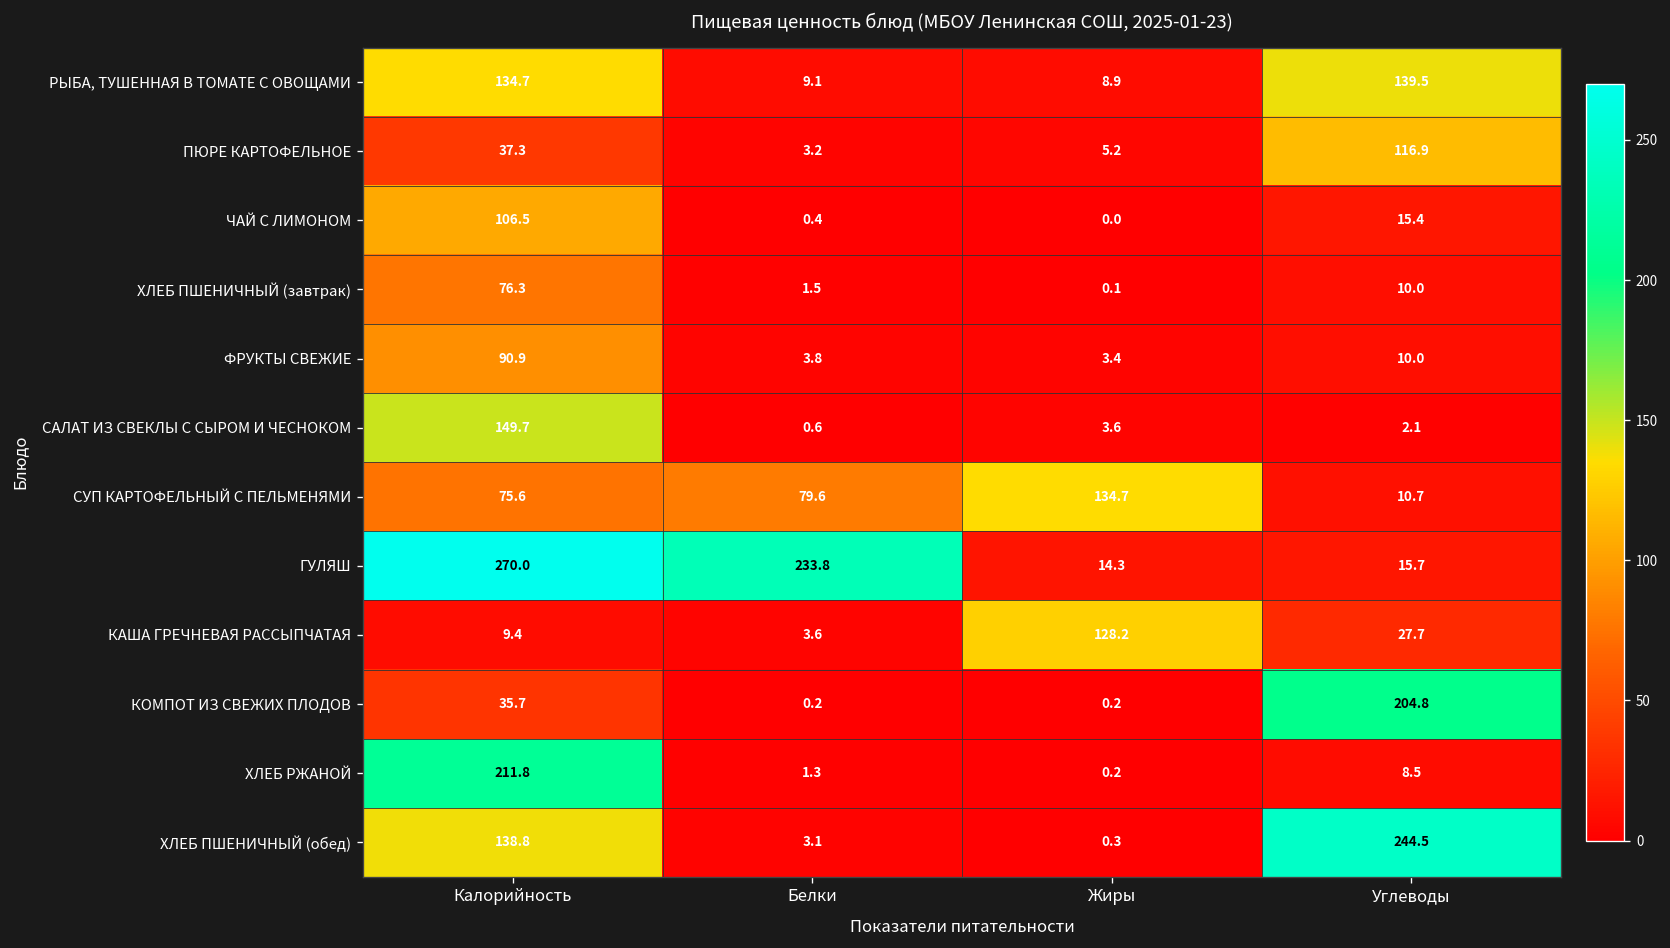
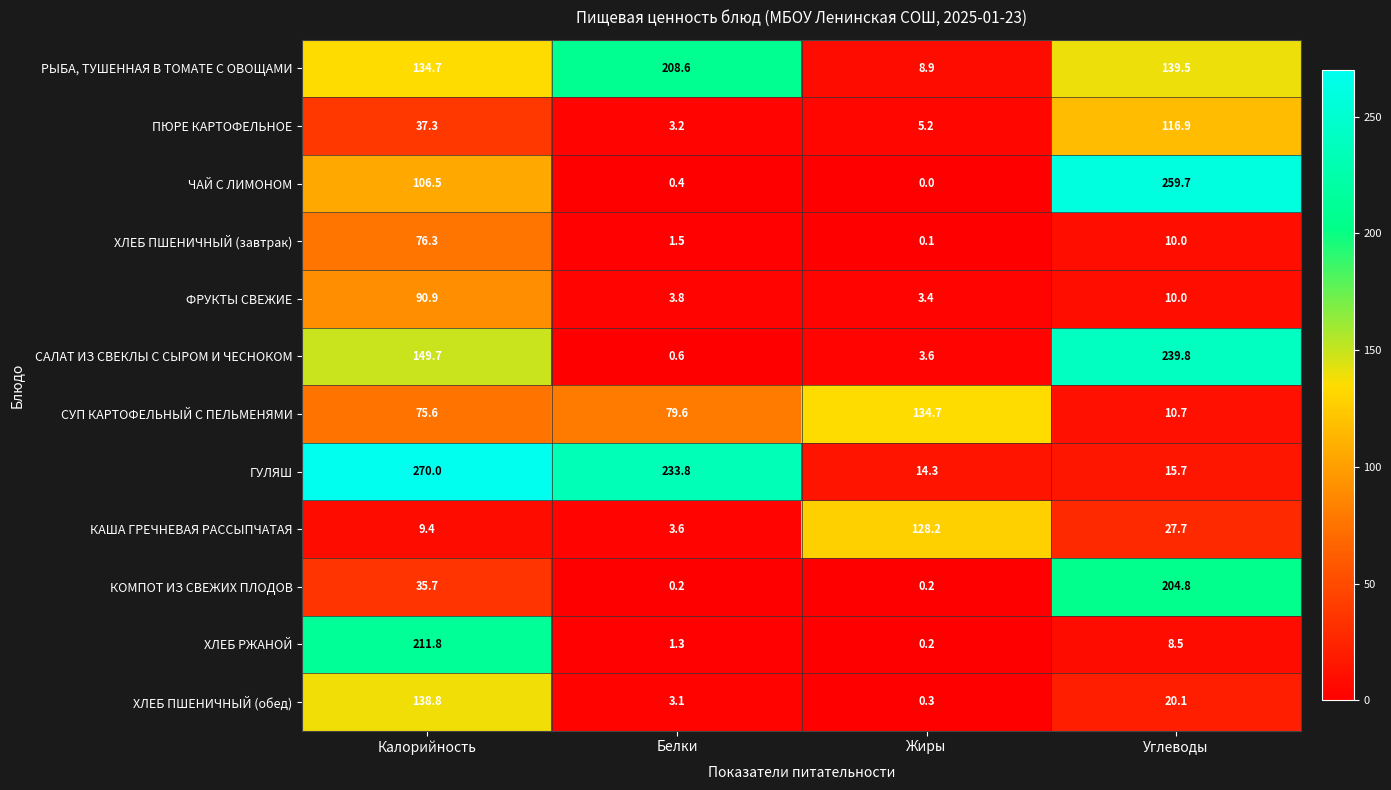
РЫБА, ТУШЕННАЯ В ТОМАТЕ С ОВОЩАМИ, Белки: 9.1 -> 208.6
ЧАЙ С ЛИМОНОМ, Углеводы: 15.4 -> 259.7
САЛАТ ИЗ СВЕКЛЫ С СЫРОМ И ЧЕСНОКОМ, Углеводы: 2.1 -> 239.8
ХЛЕБ ПШЕНИЧНЫЙ (обед), Углеводы: 244.5 -> 20.1
